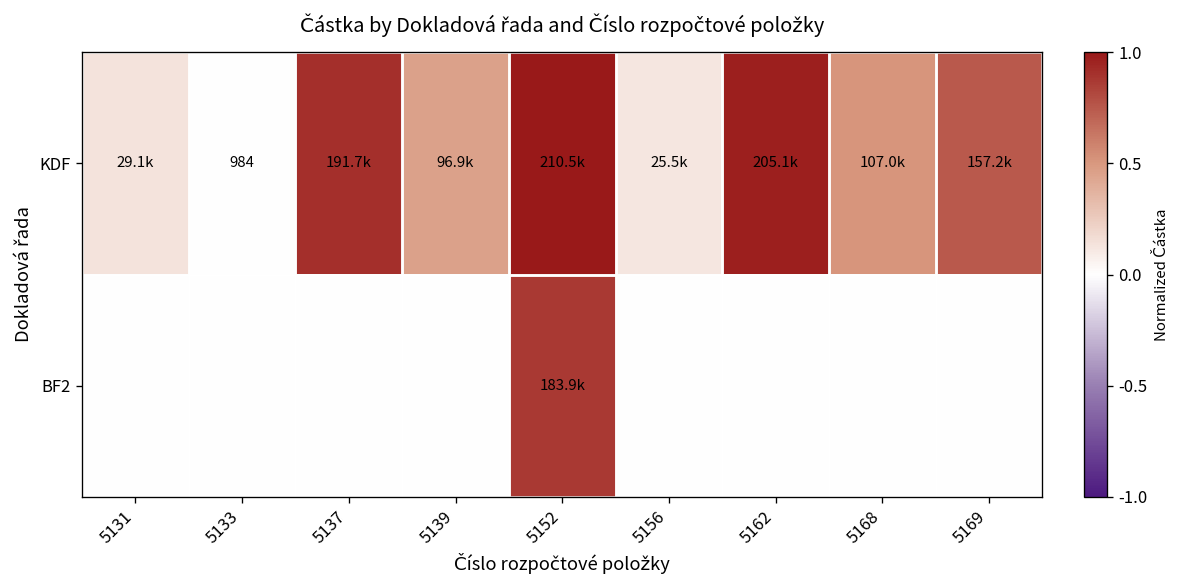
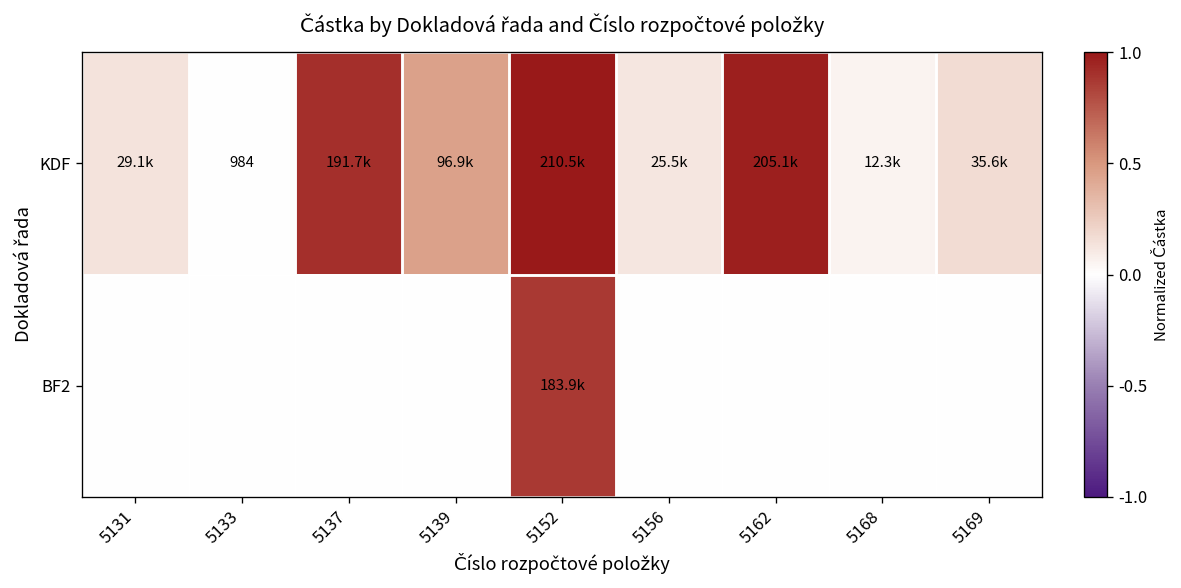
KDF, 5168: 107.0k -> 12.3k
KDF, 5169: 157.2k -> 35.6k
